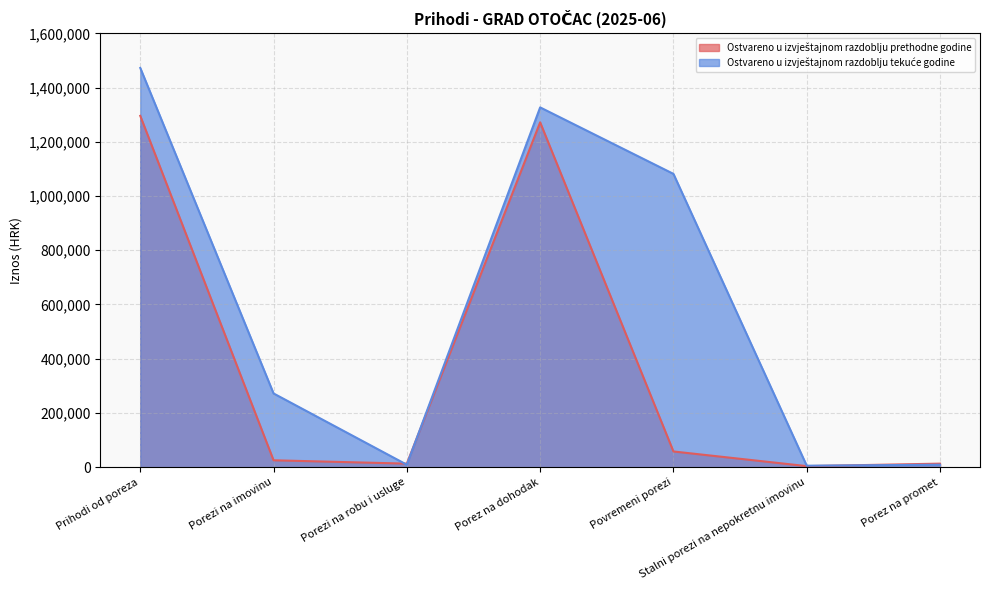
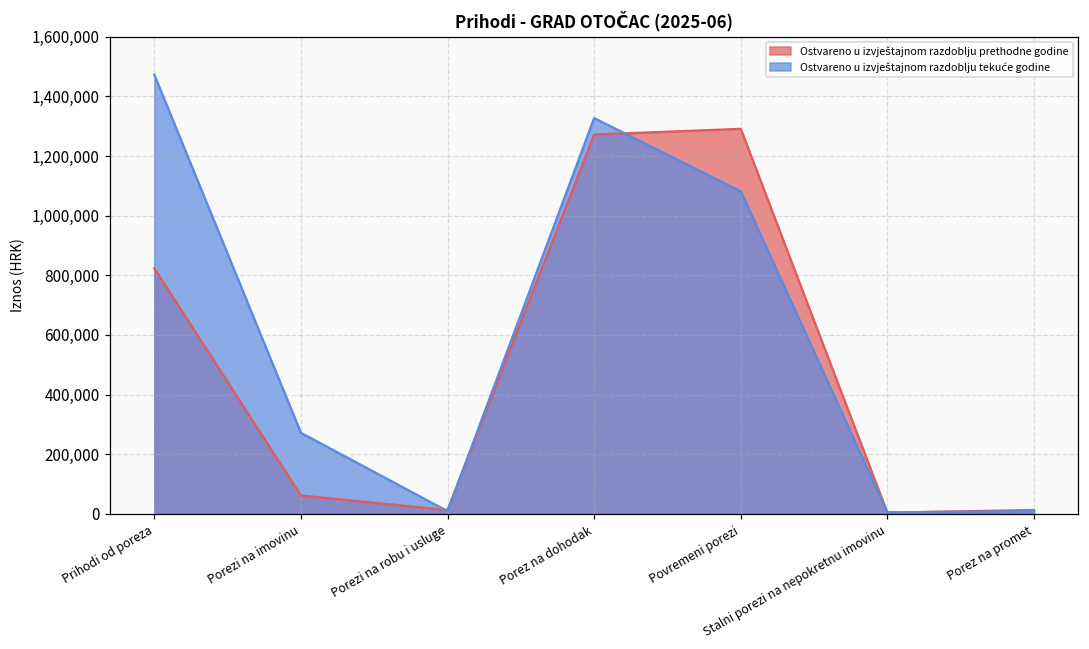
Ostvareno u izvještajnom razdoblju prethodne godine, Prihodi od poreza: 1,300,000 -> 820,000
Ostvareno u izvještajnom razdoblju prethodne godine, Porezi na imovinu: 30,000 -> 60,000
Ostvareno u izvještajnom razdoblju prethodne godine, Povremeni porezi: 60,000 -> 1,290,000
